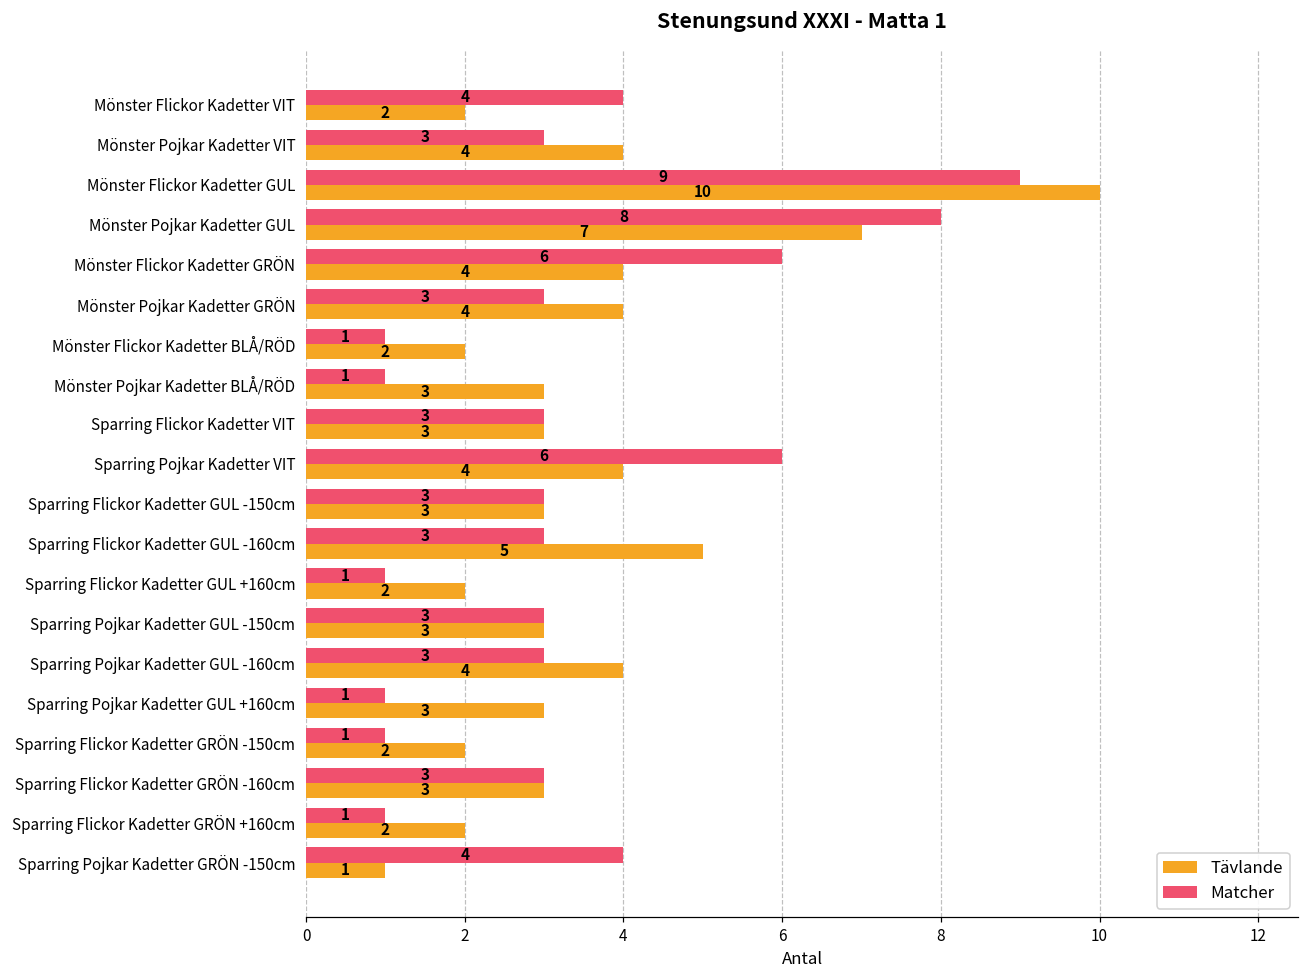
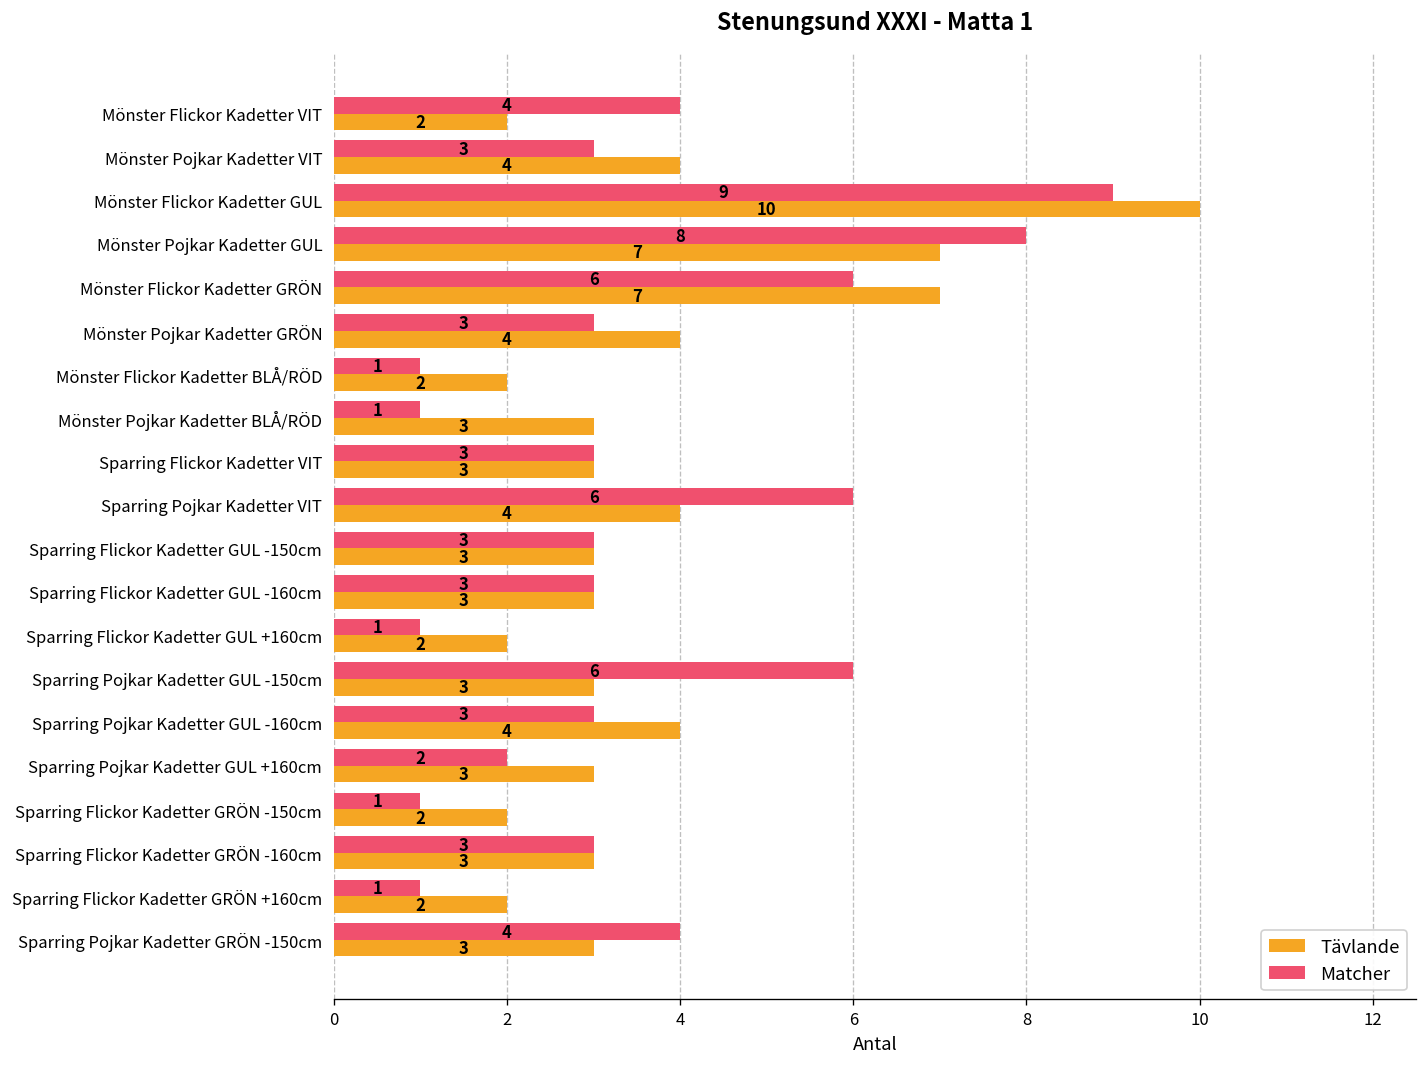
Tävlande, Mönster Flickor Kadetter GRÖN: 4 -> 7
Tävlande, Sparring Flickor Kadetter GUL -160cm: 5 -> 3
Matcher, Sparring Pojkar Kadetter GUL -150cm: 3 -> 6
Matcher, Sparring Pojkar Kadetter GUL +160cm: 1 -> 2
Tävlande, Sparring Pojkar Kadetter GRÖN -150cm: 1 -> 3
